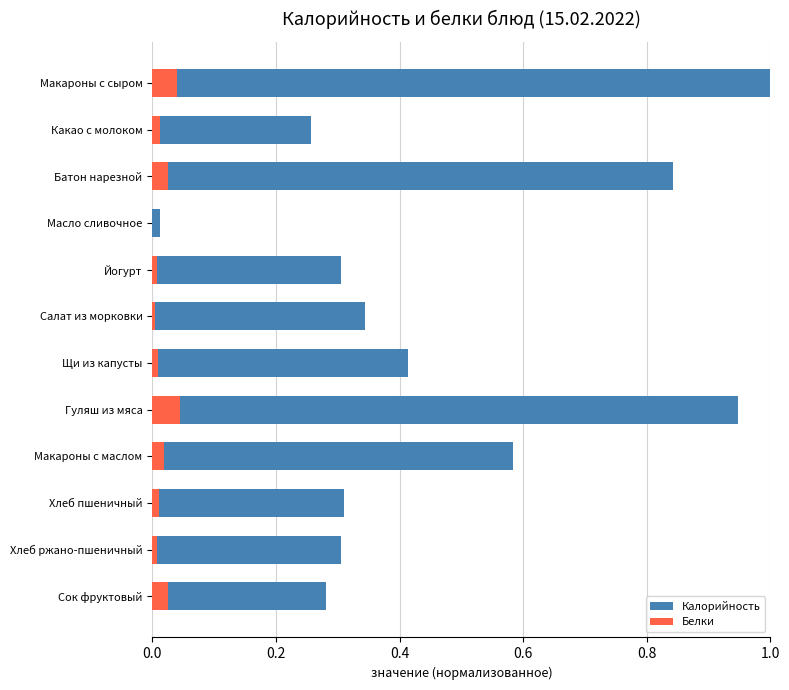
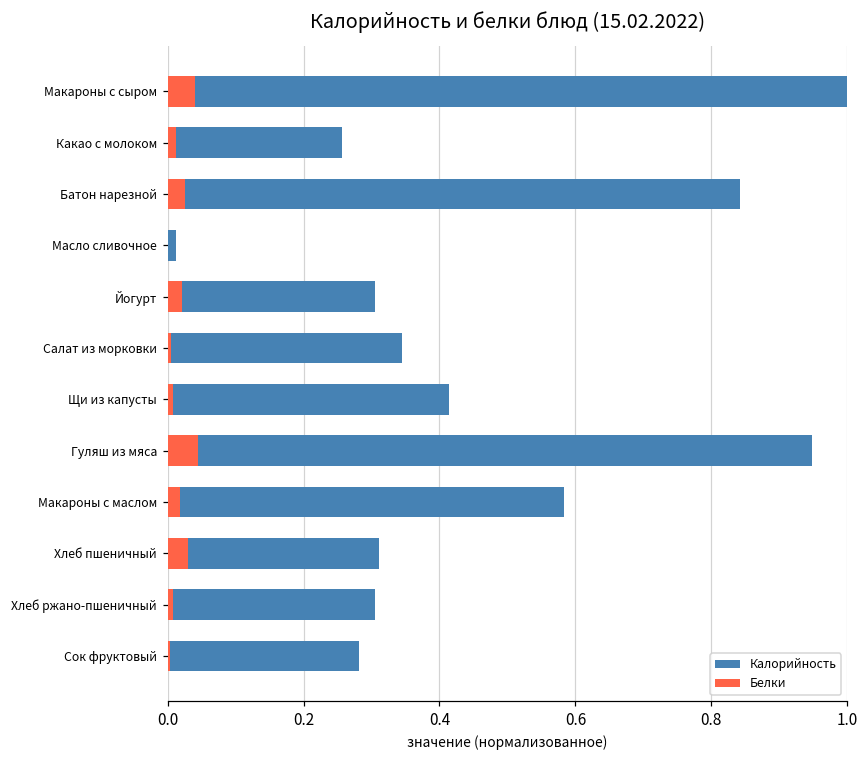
Белки, Йогурт: 0.01 -> 0.02
Белки, Хлеб пшеничный: 0.01 -> 0.03
Белки, Сок фруктовый: 0.03 -> 0.00
